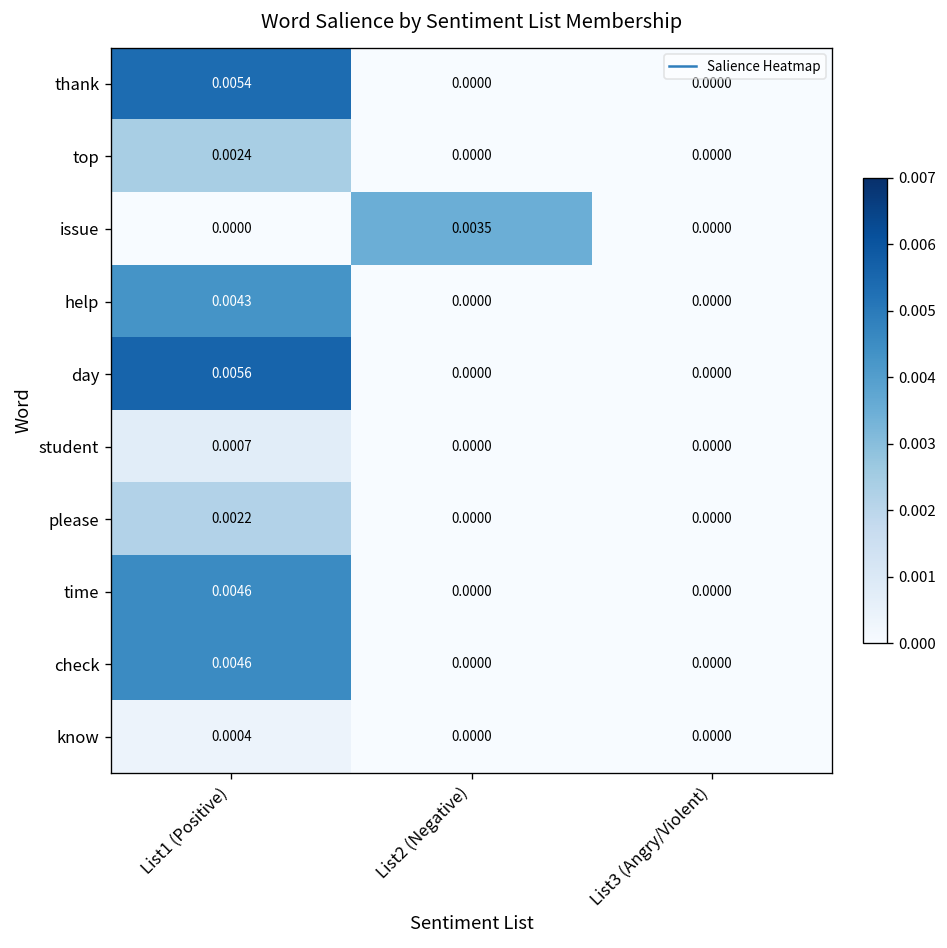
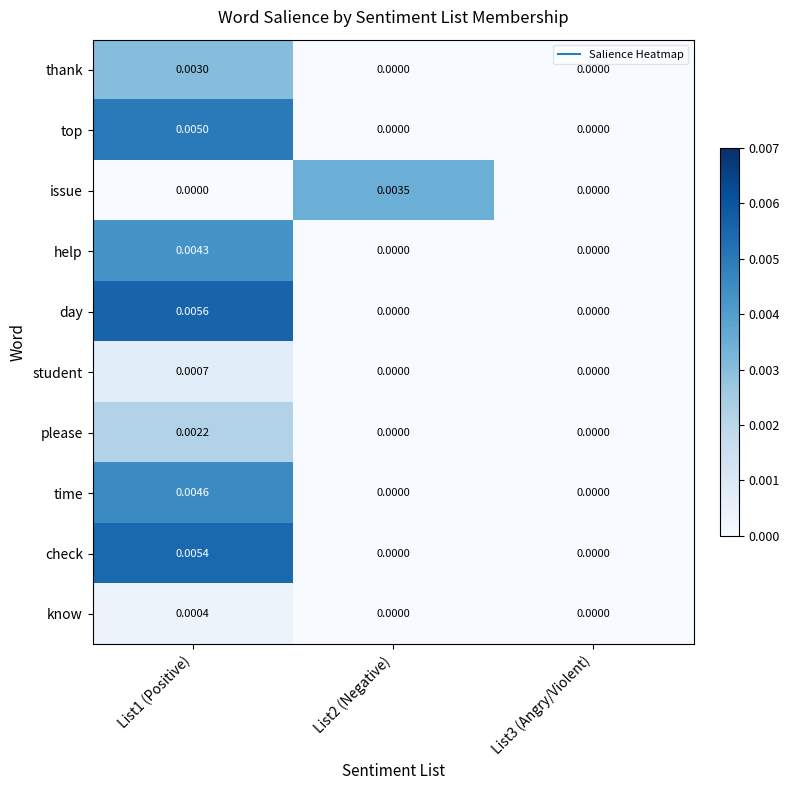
thank, List1 (Positive): 0.0054 -> 0.0030
top, List1 (Positive): 0.0024 -> 0.0050
check, List1 (Positive): 0.0046 -> 0.0054
